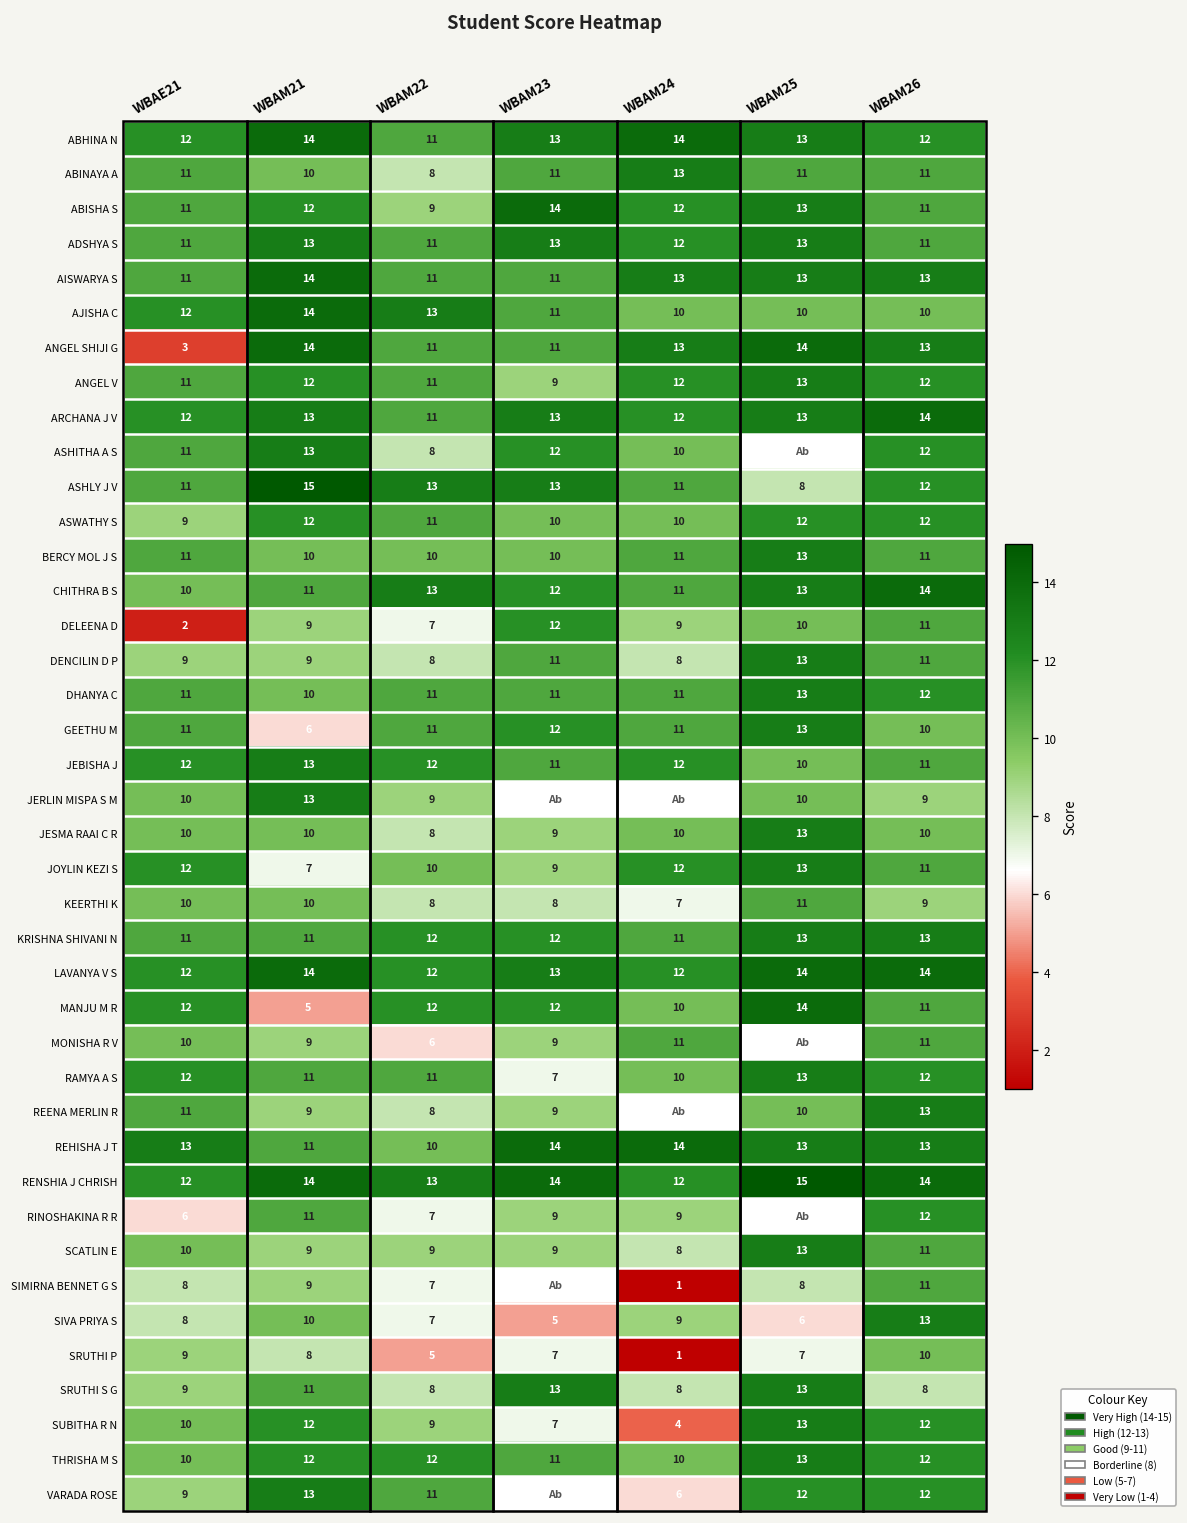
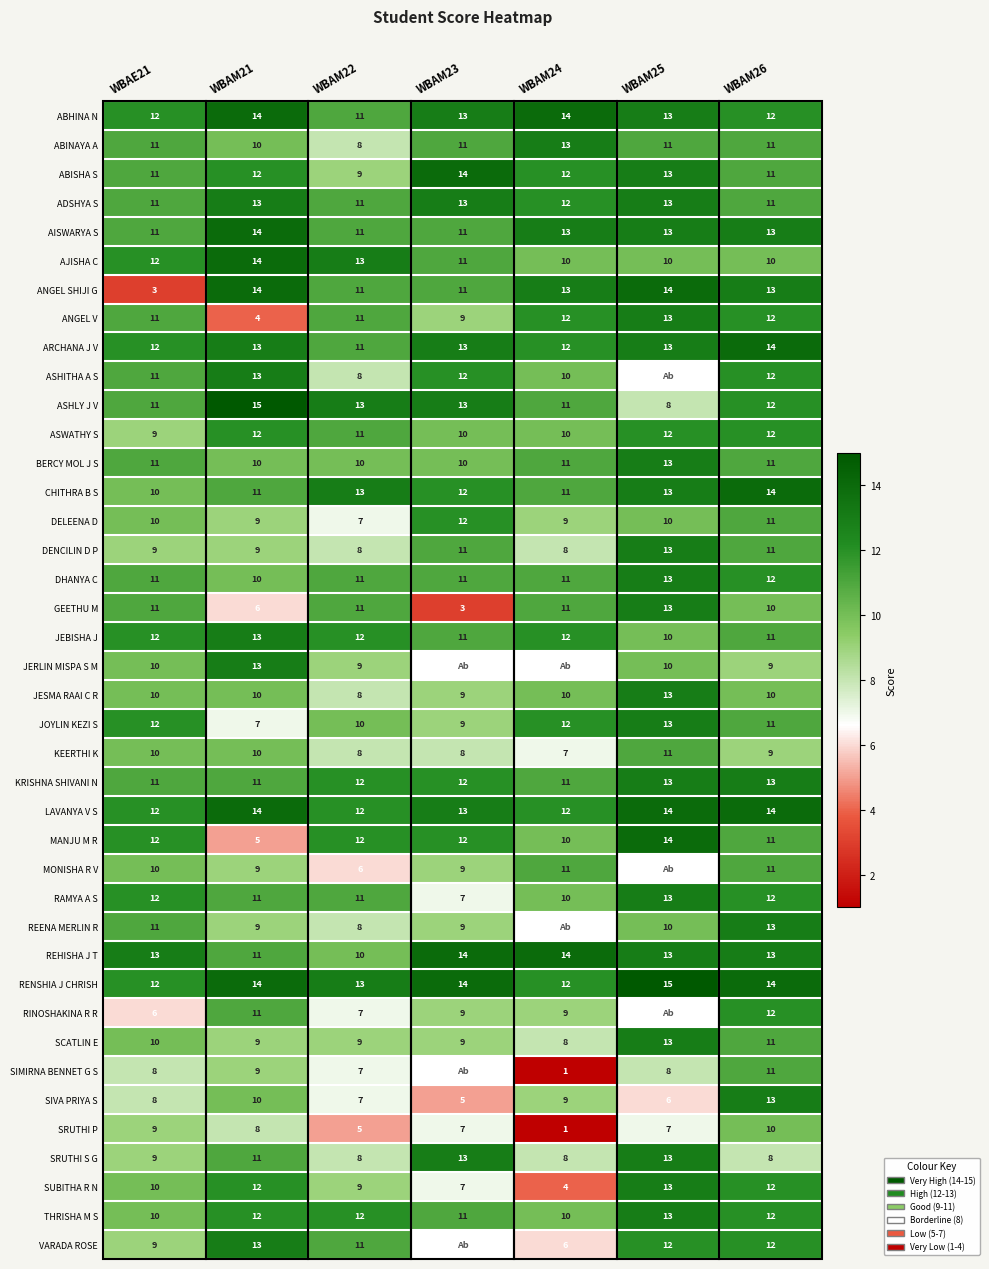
ANGEL V, WBAM21: 12 -> 4
DELEENA D, WBAE21: 2 -> 10
GEETHU M, WBAM23: 12 -> 3
